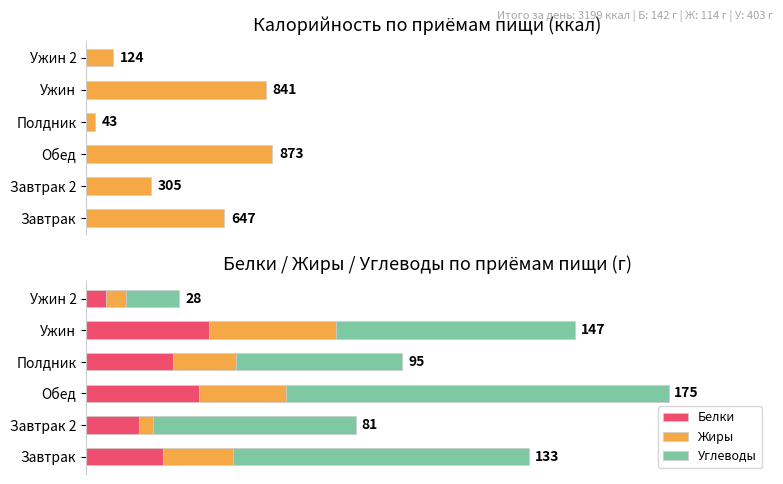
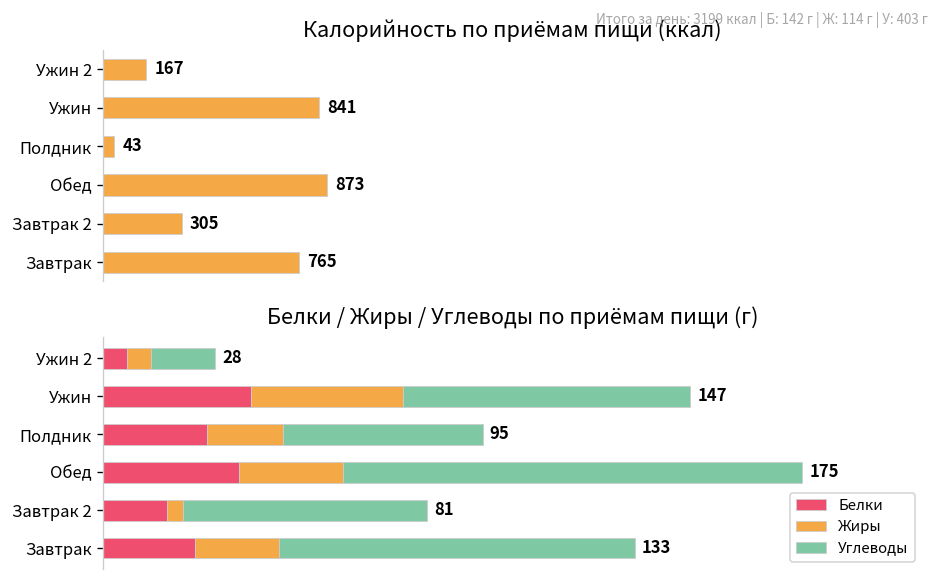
Калорийность по приёмам пищи (ккал), Ужин 2: 124 -> 167
Калорийность по приёмам пищи (ккал), Завтрак: 647 -> 765
